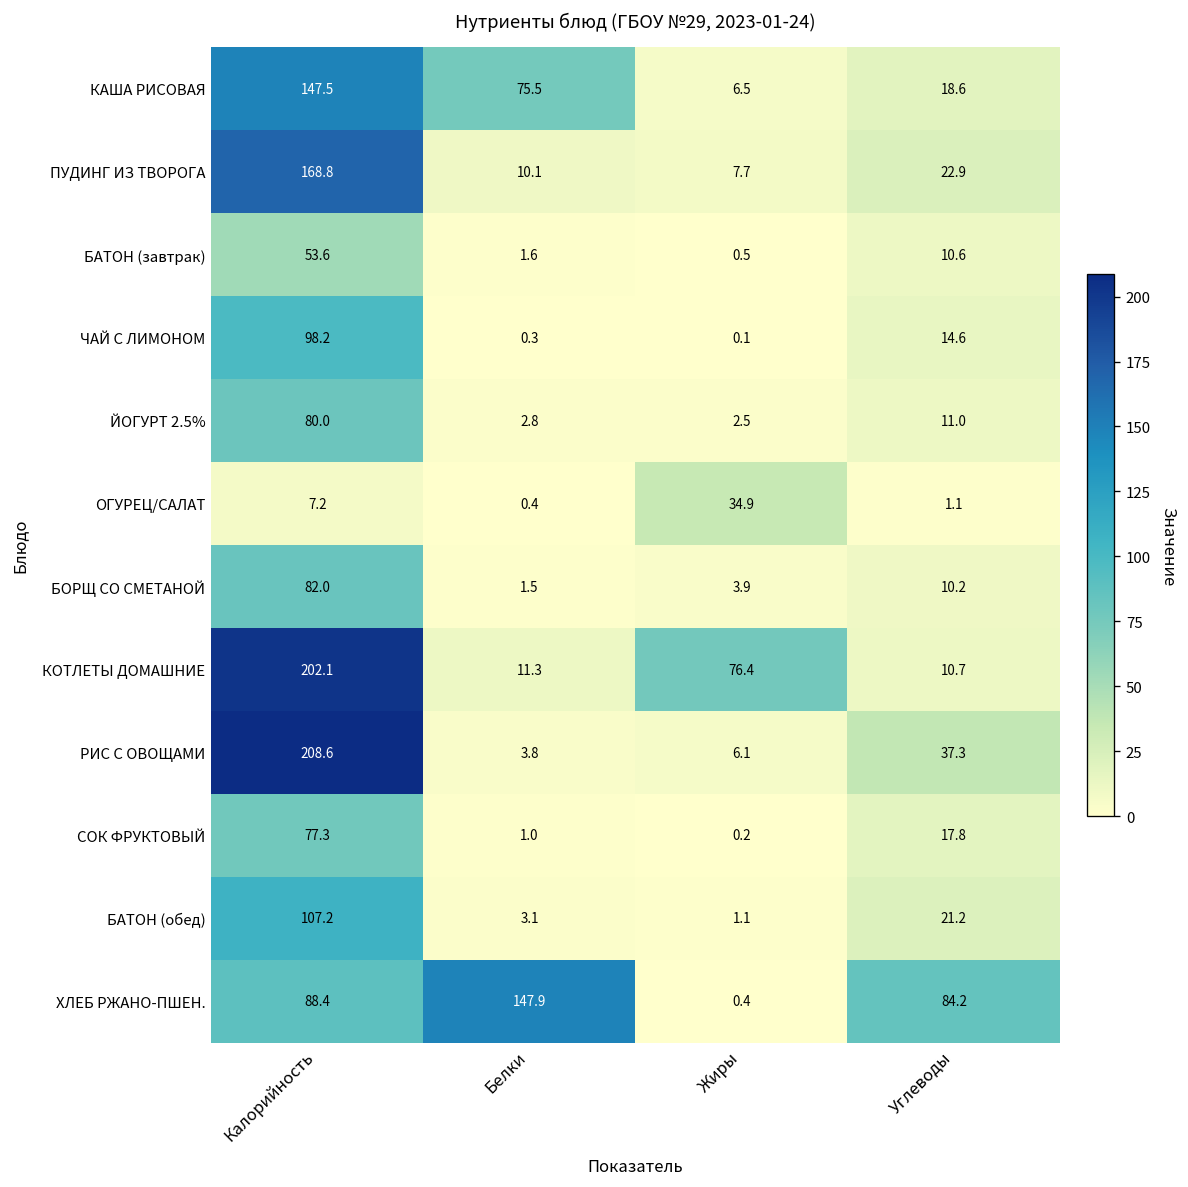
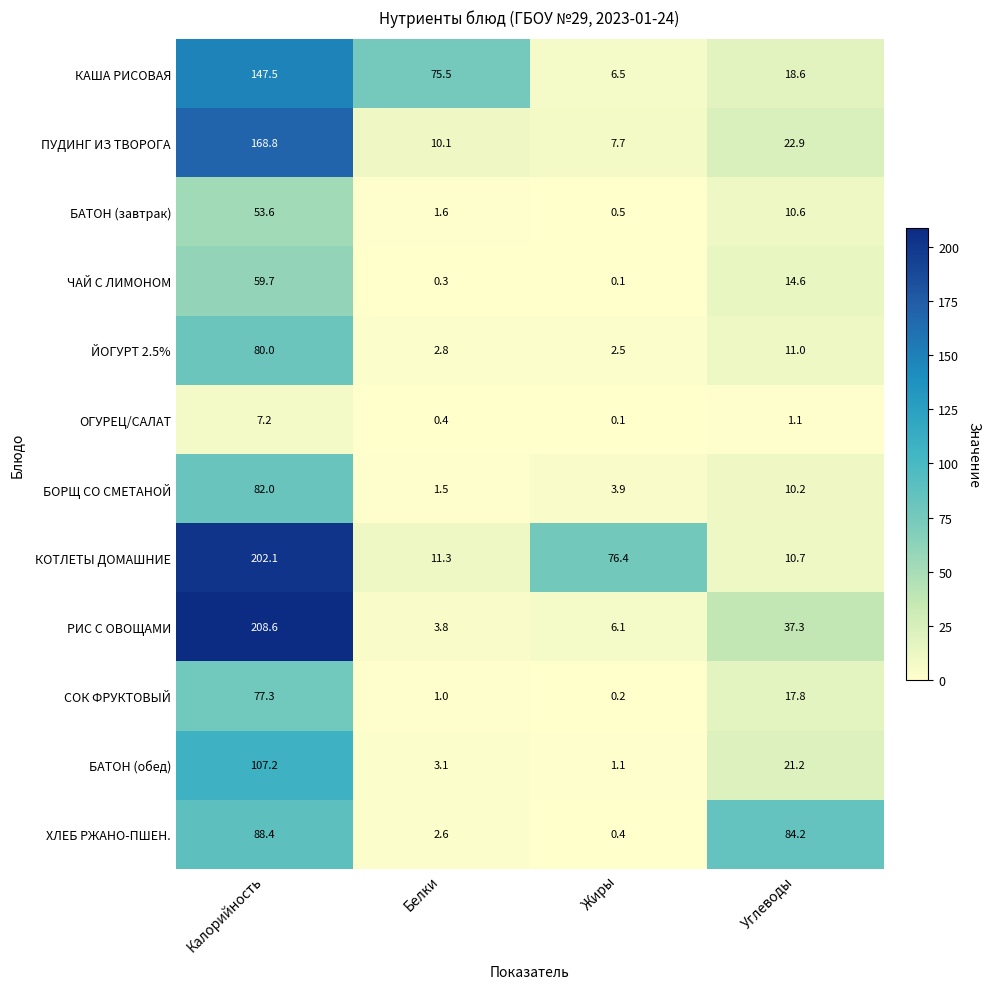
ЧАЙ С ЛИМОНОМ, Калорийность: 98.2 -> 59.7
ОГУРЕЦ/САЛАТ, Жиры: 34.9 -> 0.1
ХЛЕБ РЖАНО-ПШЕН., Белки: 147.9 -> 2.6
